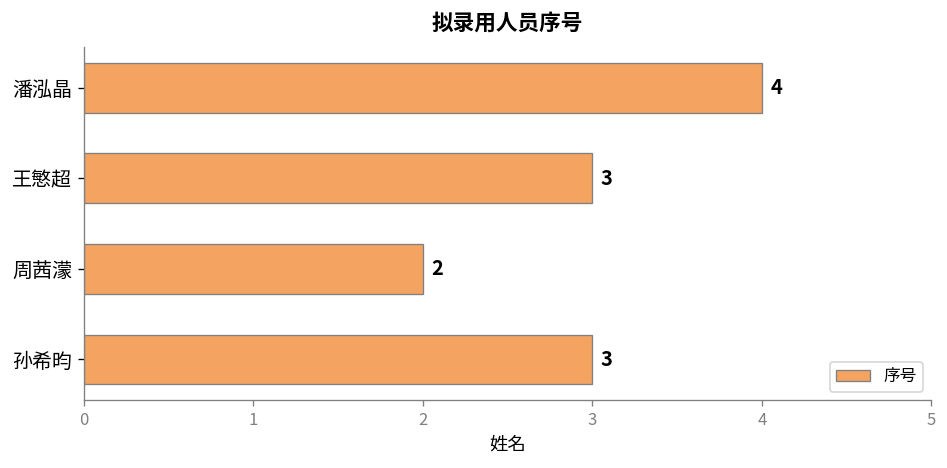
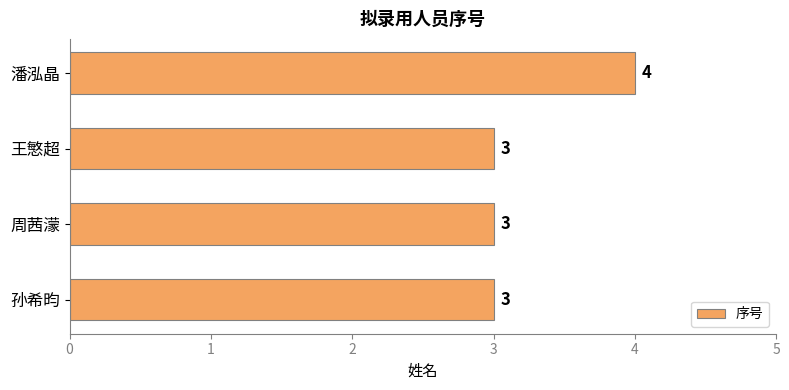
周茜濛: 2 -> 3
